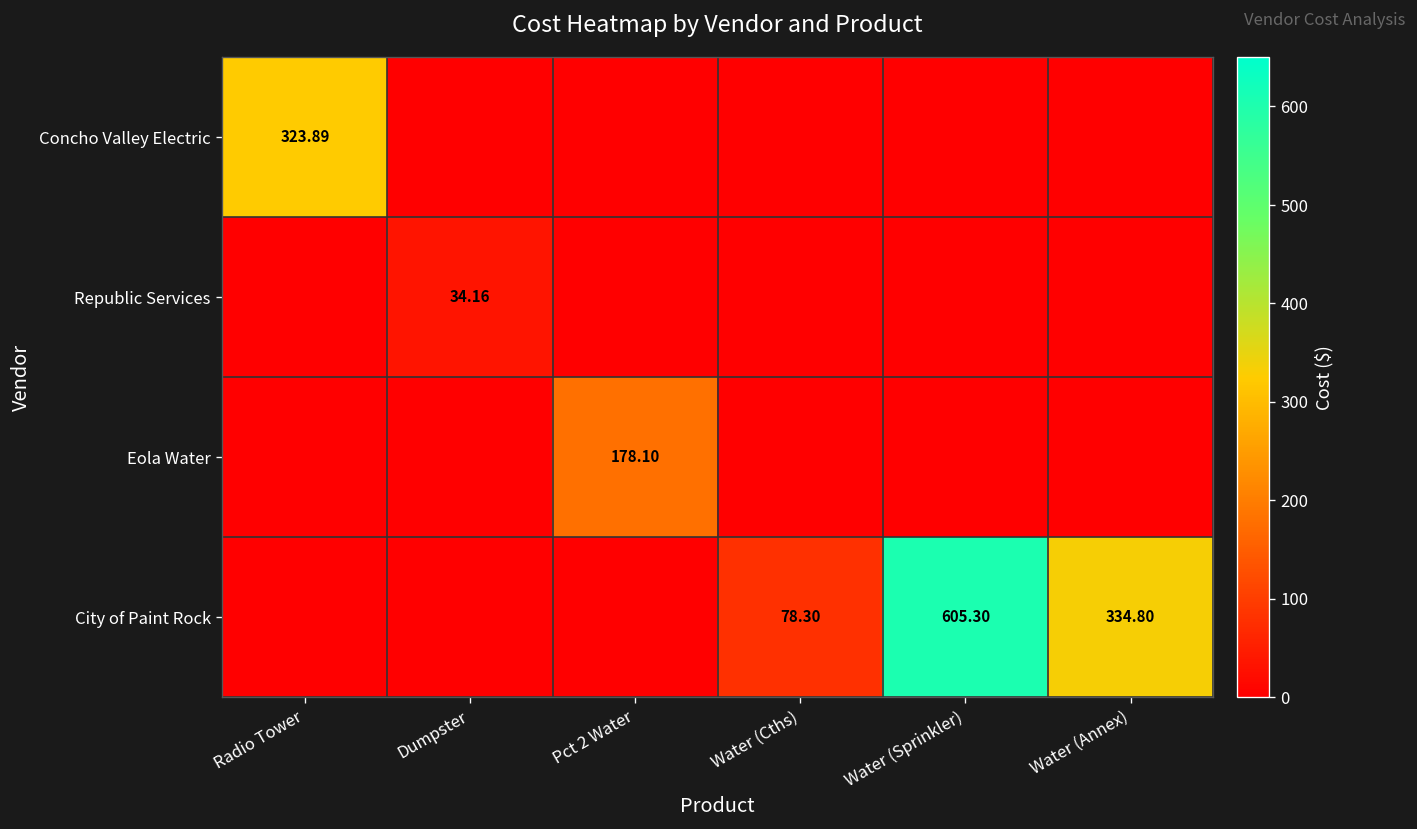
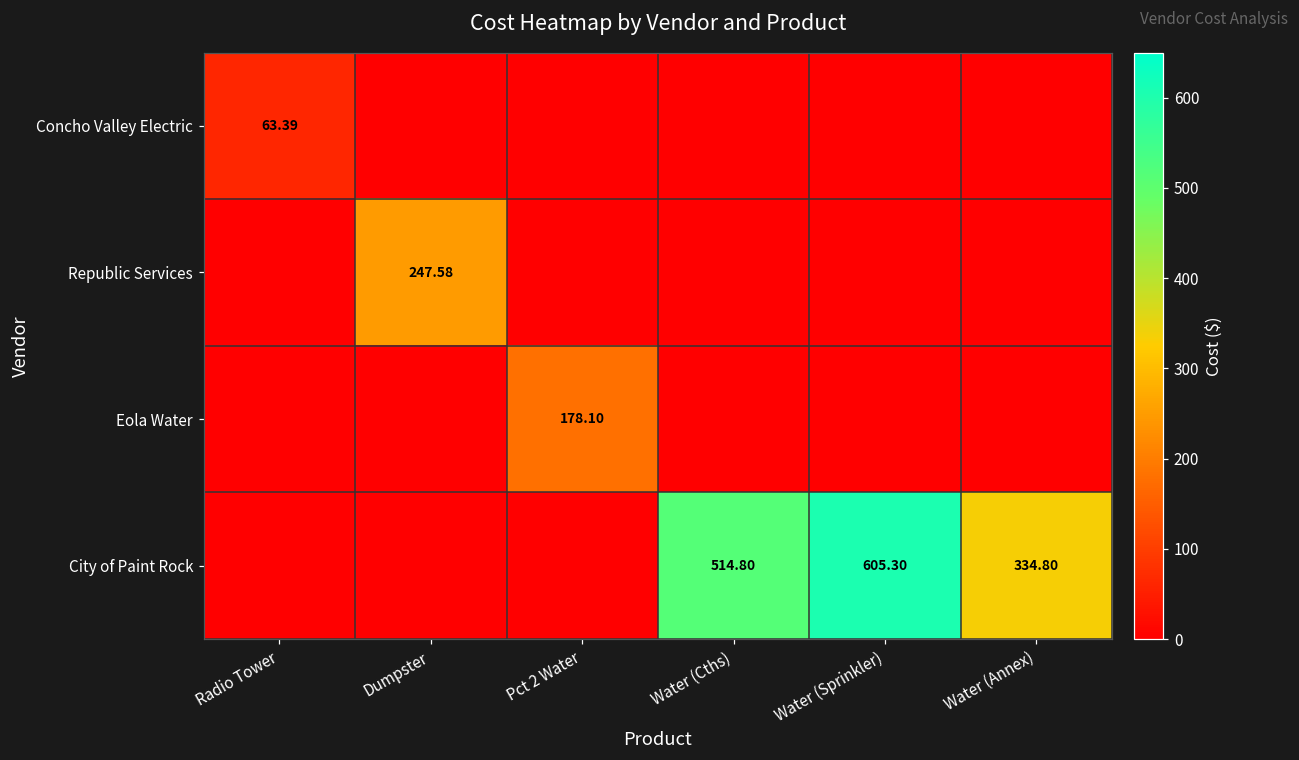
Concho Valley Electric, Radio Tower: 323.89 -> 63.39
Republic Services, Dumpster: 34.16 -> 247.58
City of Paint Rock, Water (Cths): 78.30 -> 514.80
